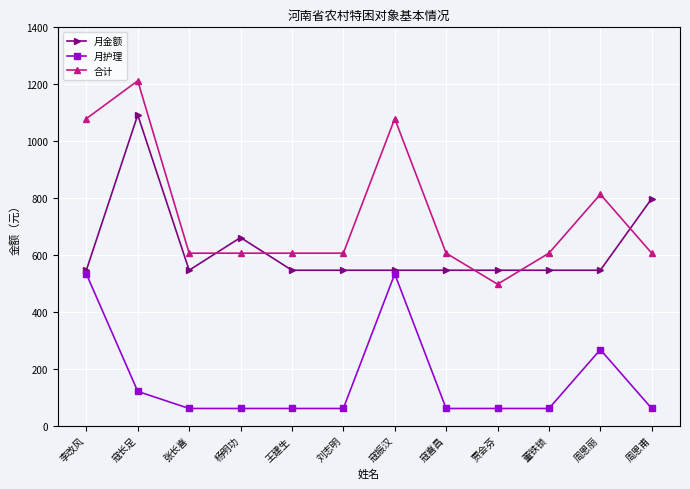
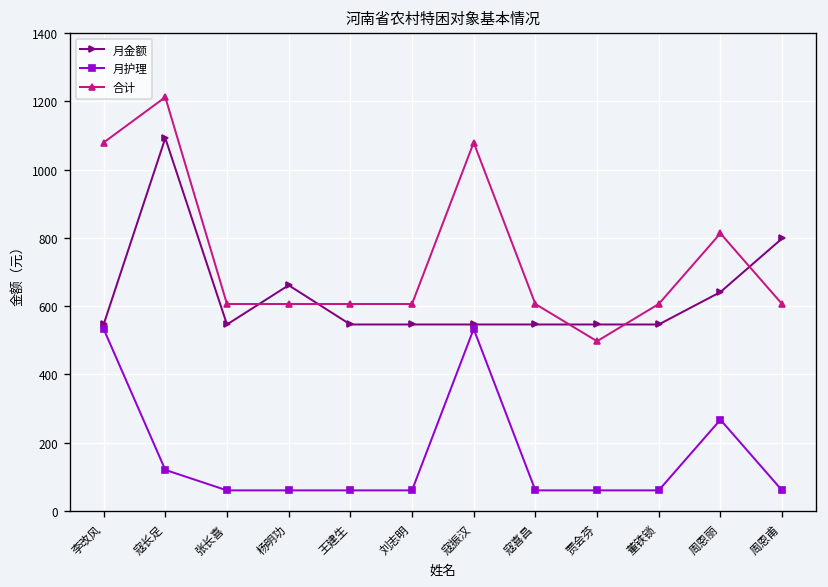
月金额, 周恩丽: 550 -> 640
